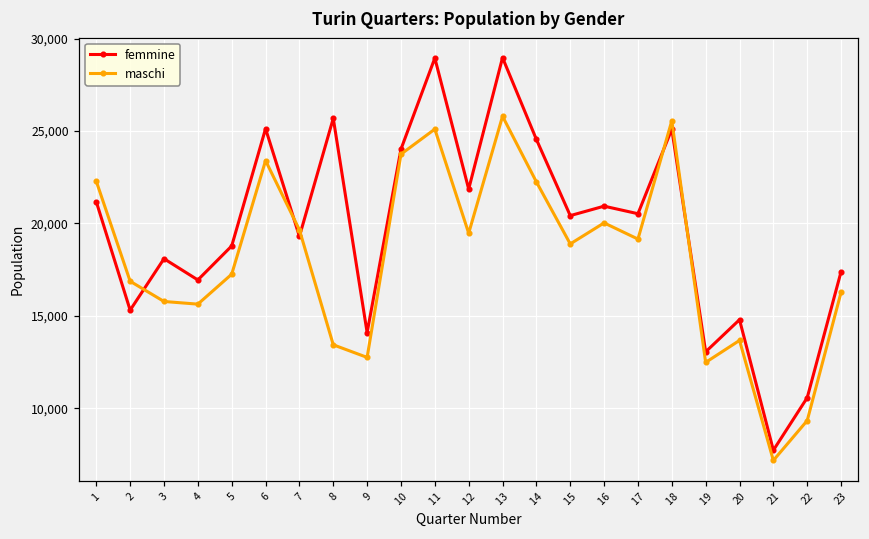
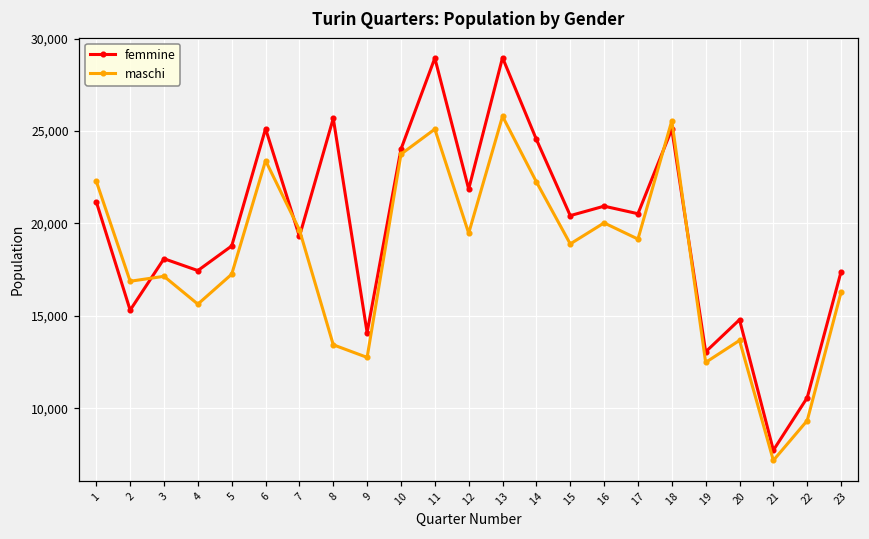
maschi, 3: 15,800 -> 17,100
femmine, 4: 16,900 -> 17,500
